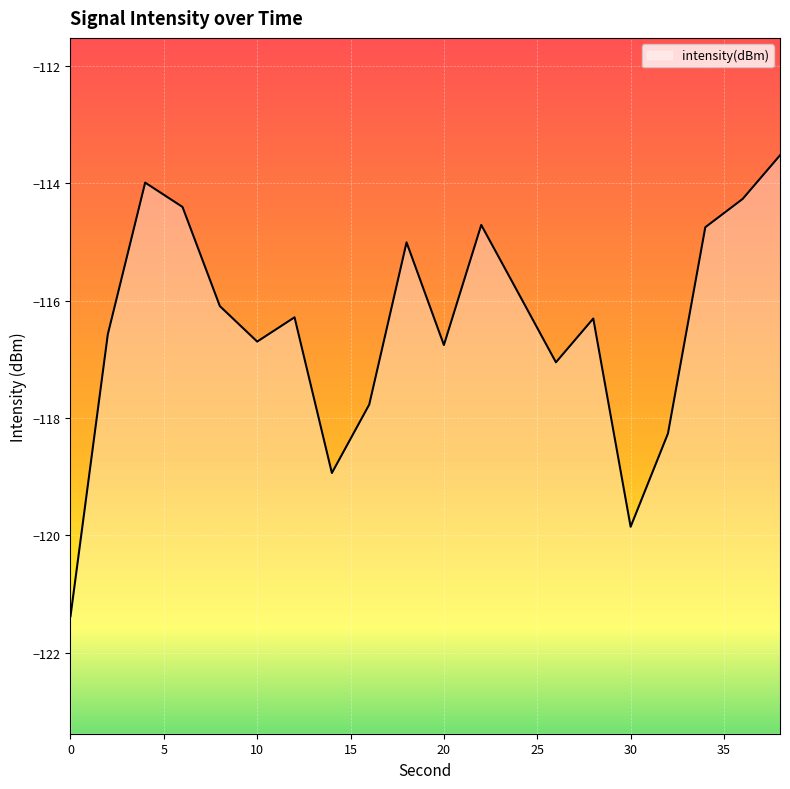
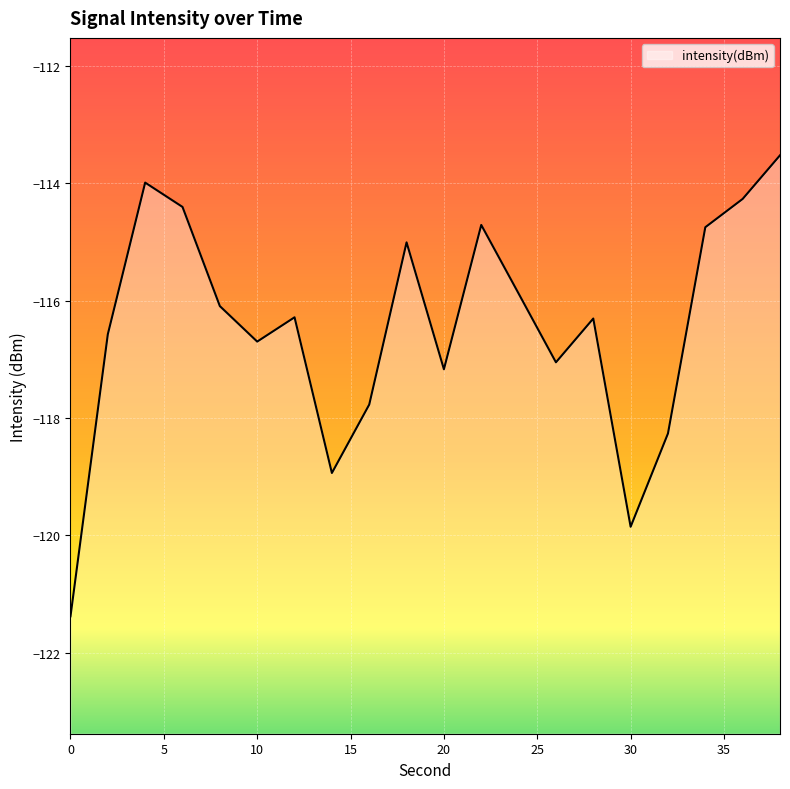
20: -116.8 -> -117.2
